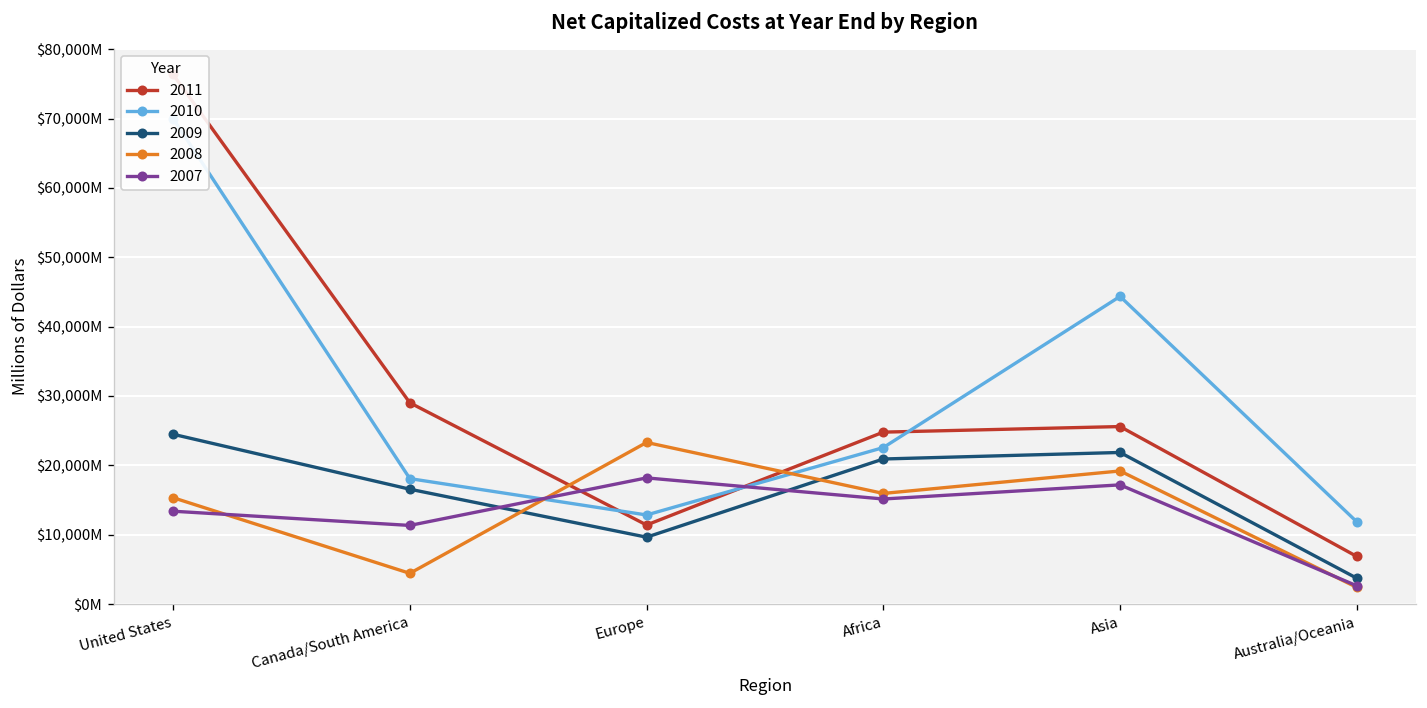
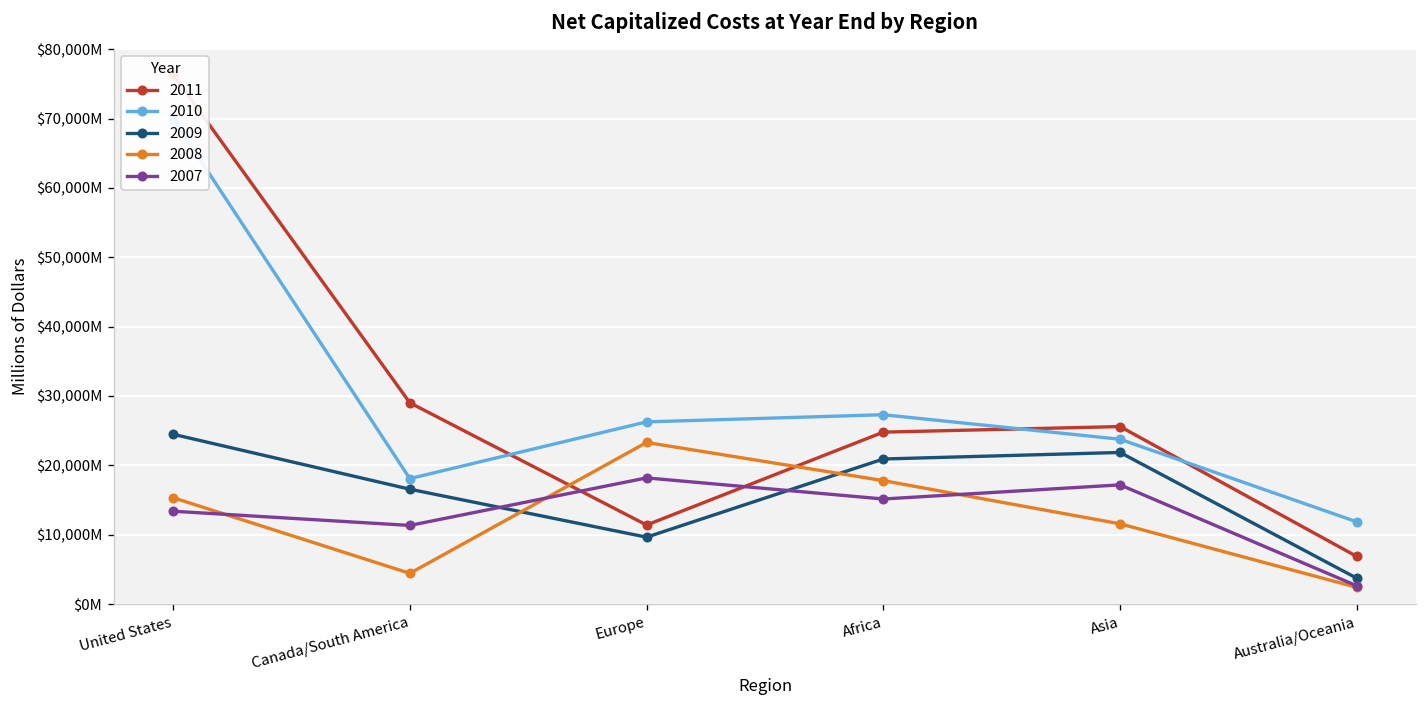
2010, Europe: $13,000,000,000 -> $26,000,000,000
2010, Africa: $23,000,000,000 -> $27,000,000,000
2008, Africa: $16,000,000,000 -> $18,000,000,000
2010, Asia: $44,000,000,000 -> $24,000,000,000
2008, Asia: $19,000,000,000 -> $12,000,000,000
